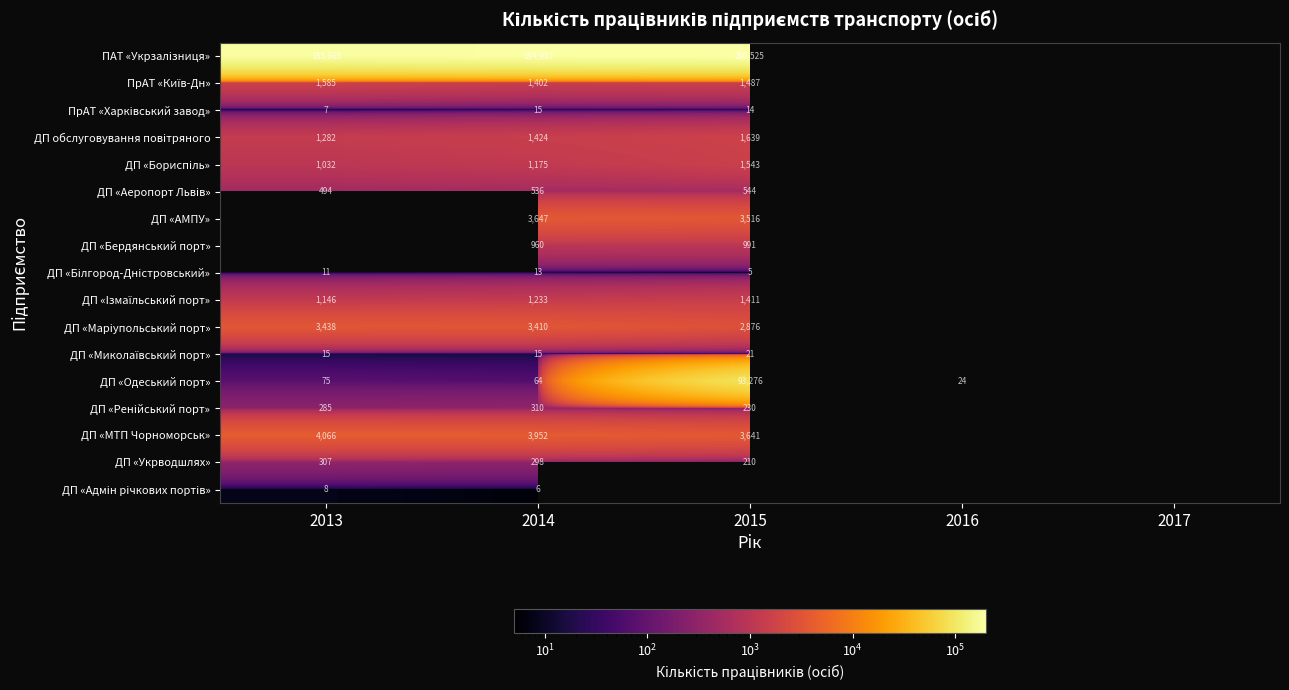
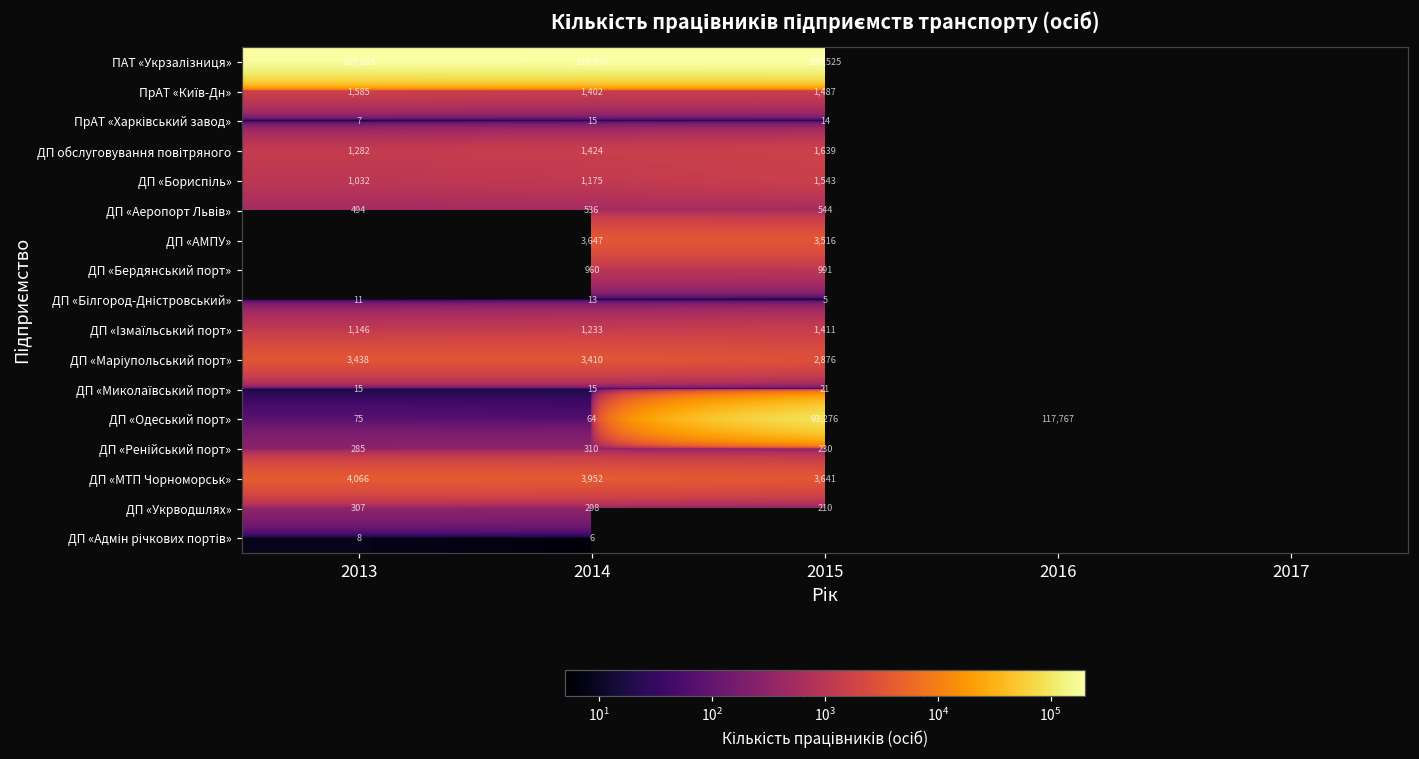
ДП «Одеський порт», 2016: 24 -> 117,767
